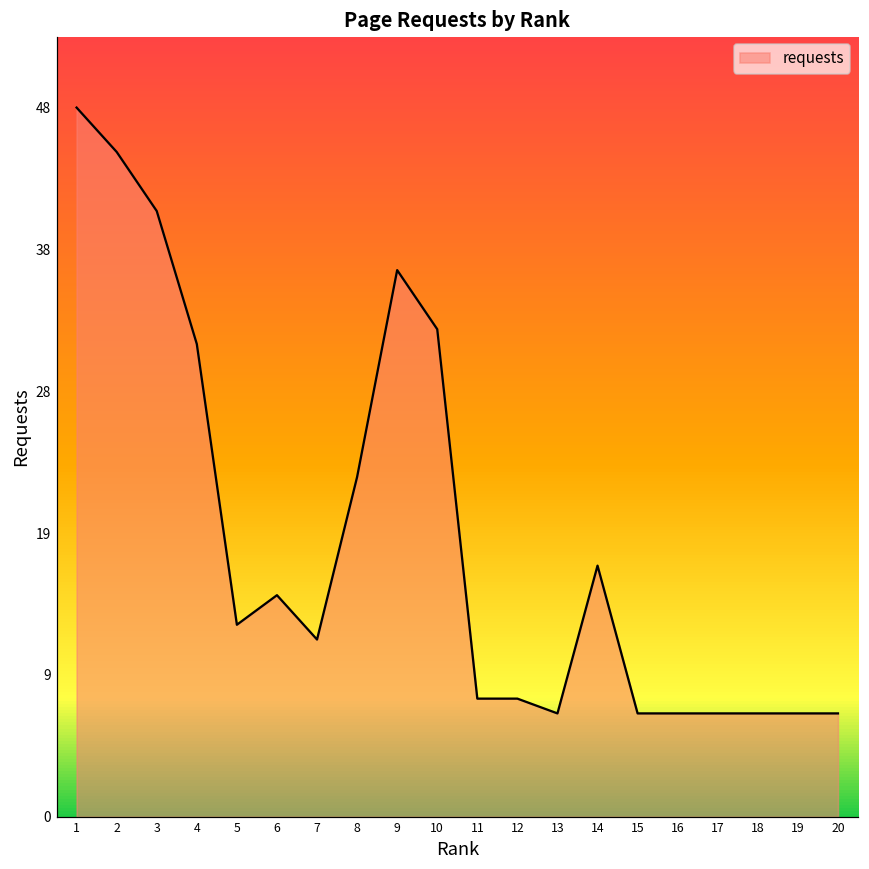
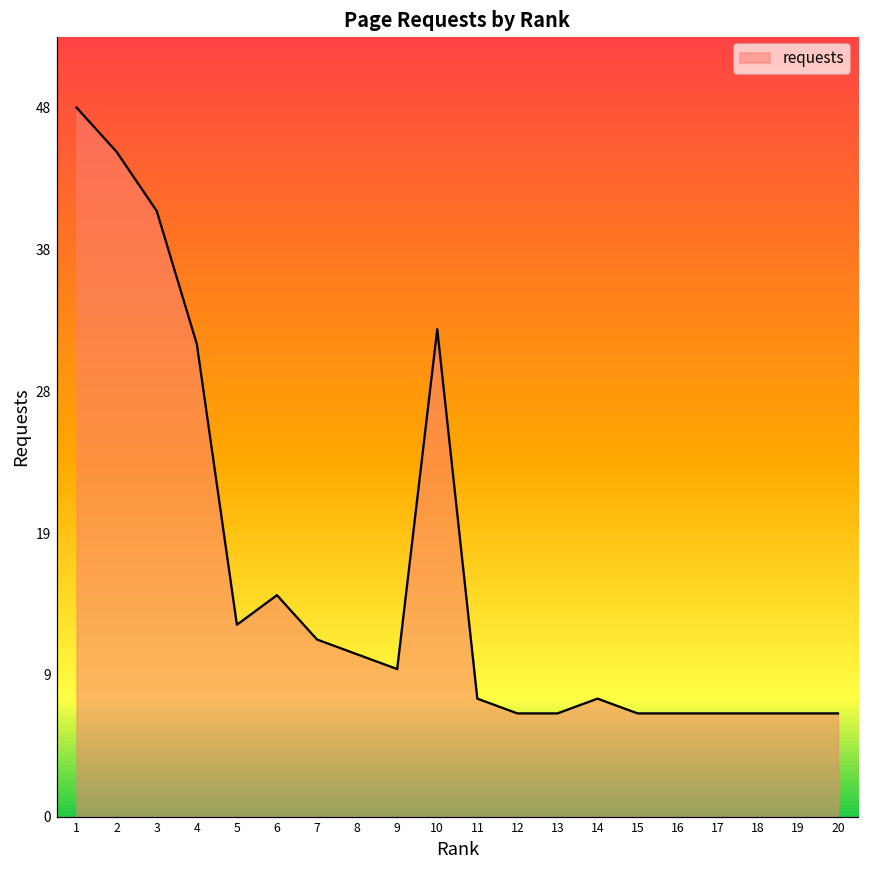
8: 23 -> 11
9: 37 -> 10
12: 8 -> 7
14: 17 -> 8
